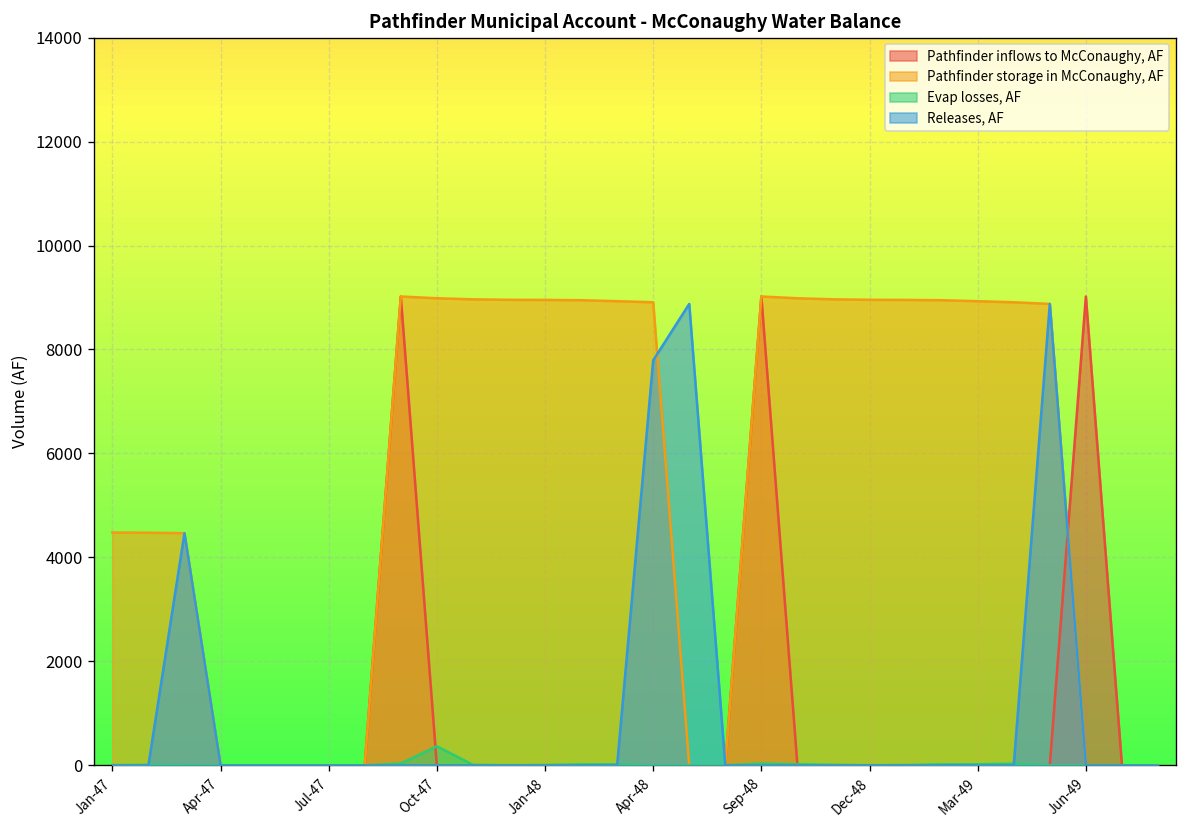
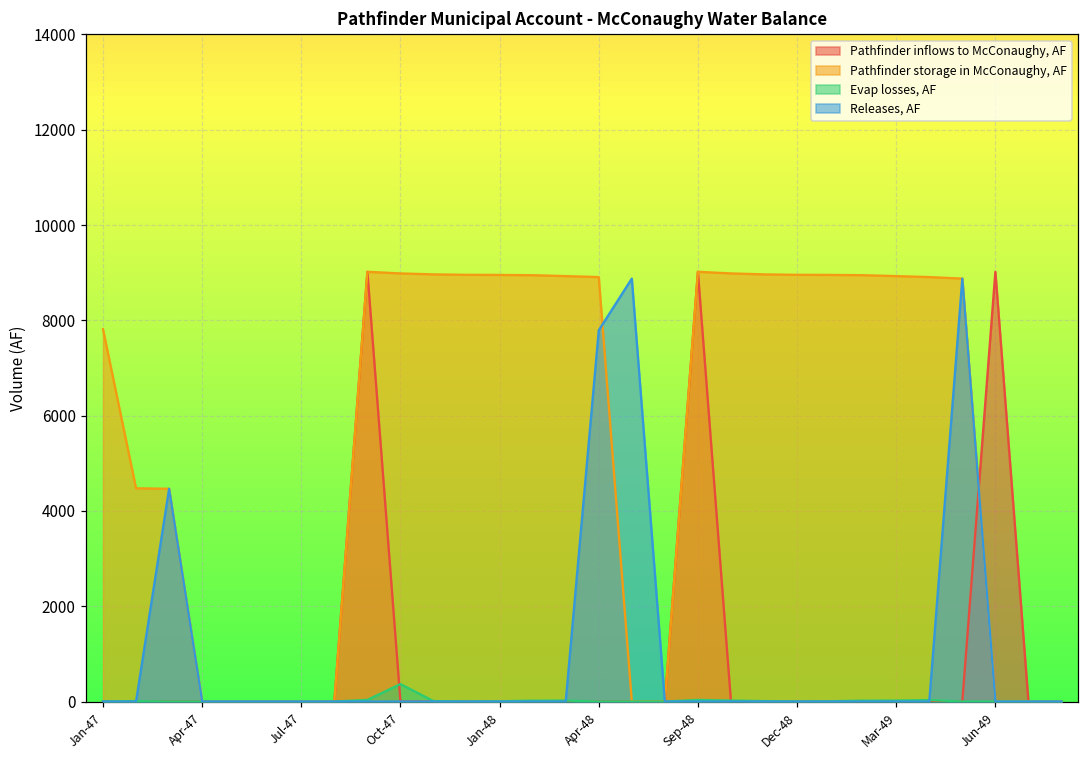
Pathfinder storage in McConaughy, AF, Jan-47: 4500 -> 7800
